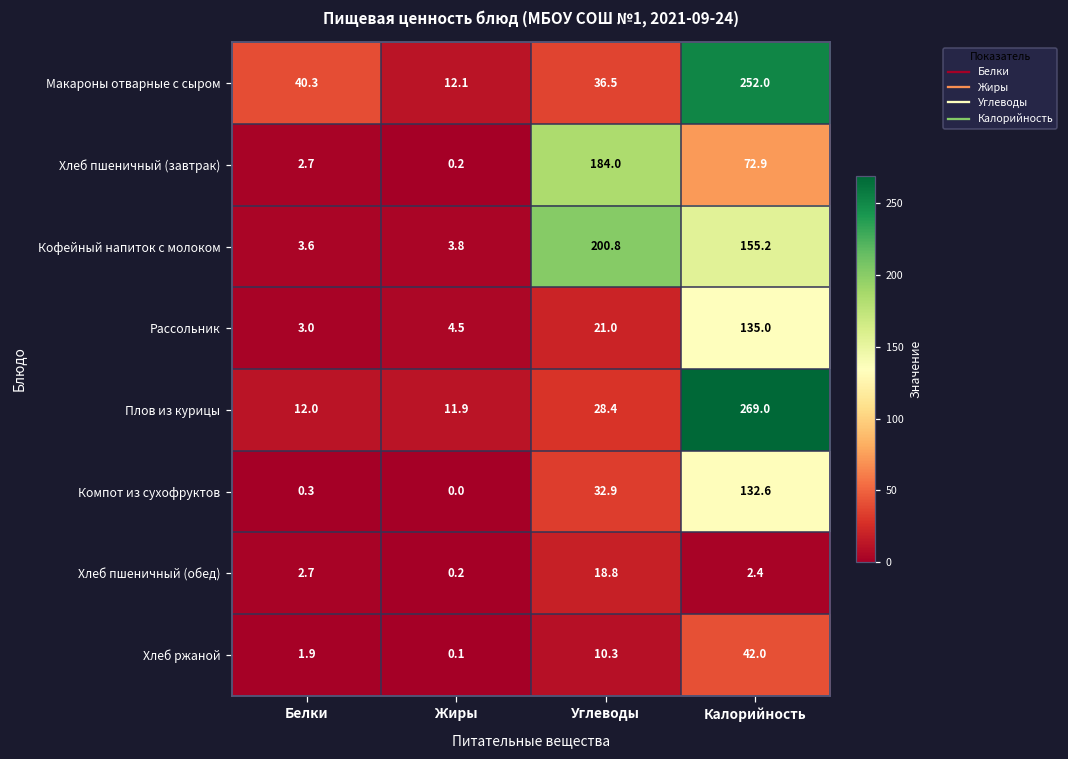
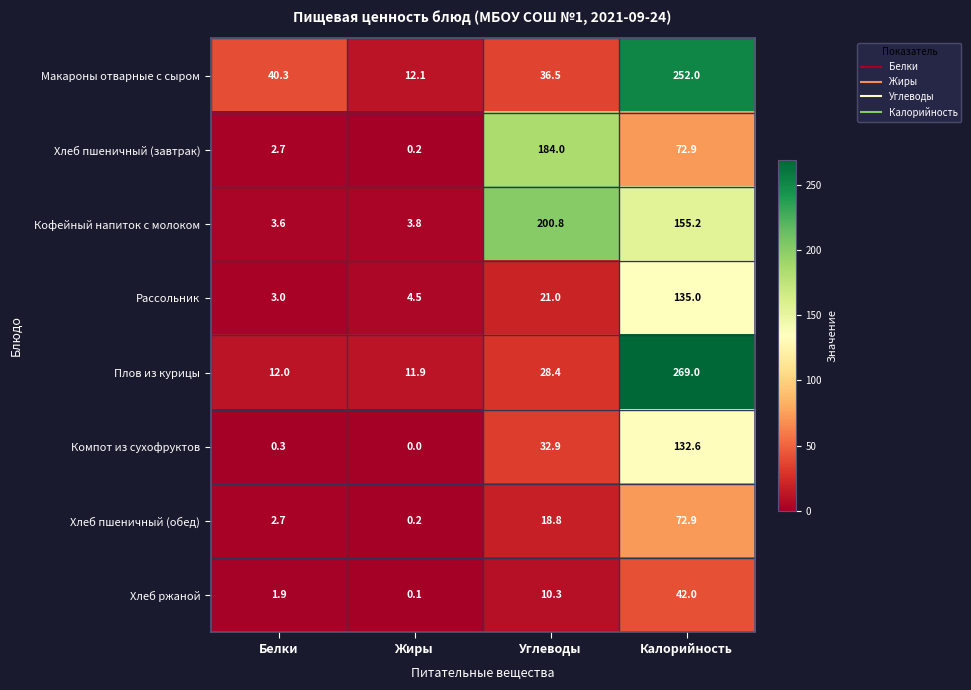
Хлеб пшеничный (обед), Калорийность: 2.4 -> 72.9
